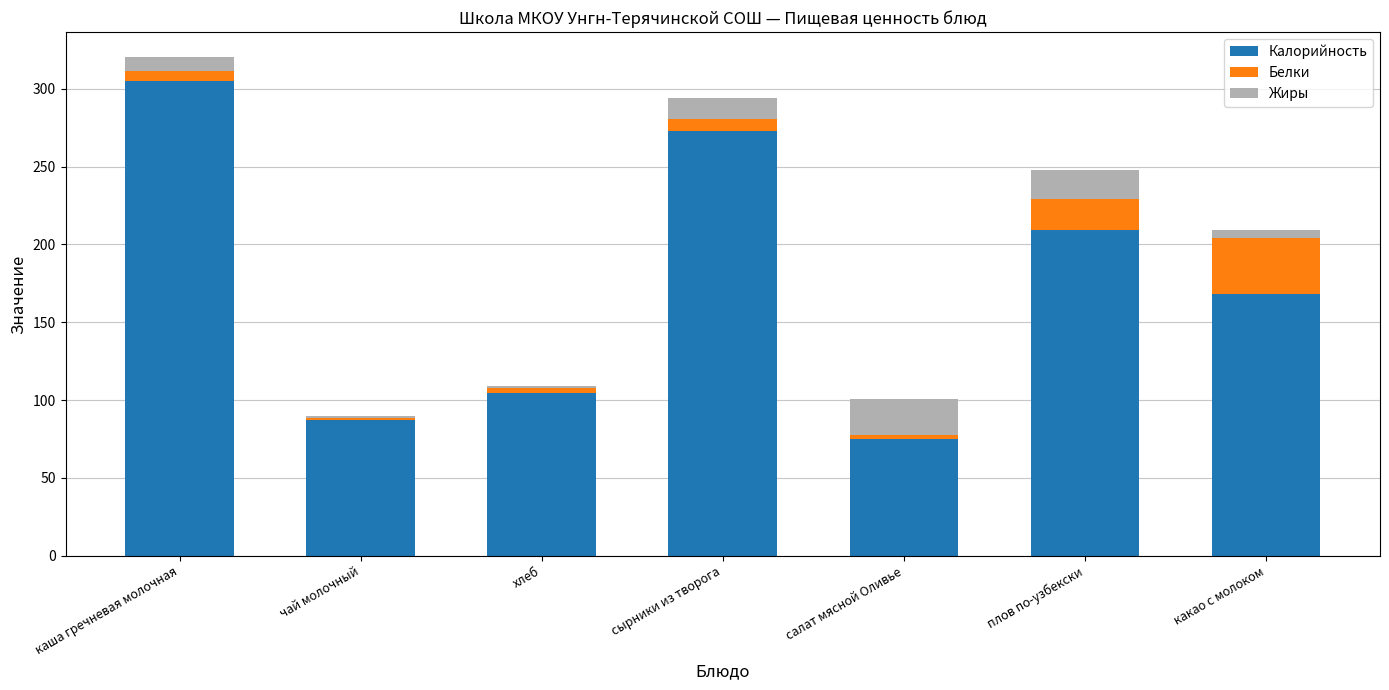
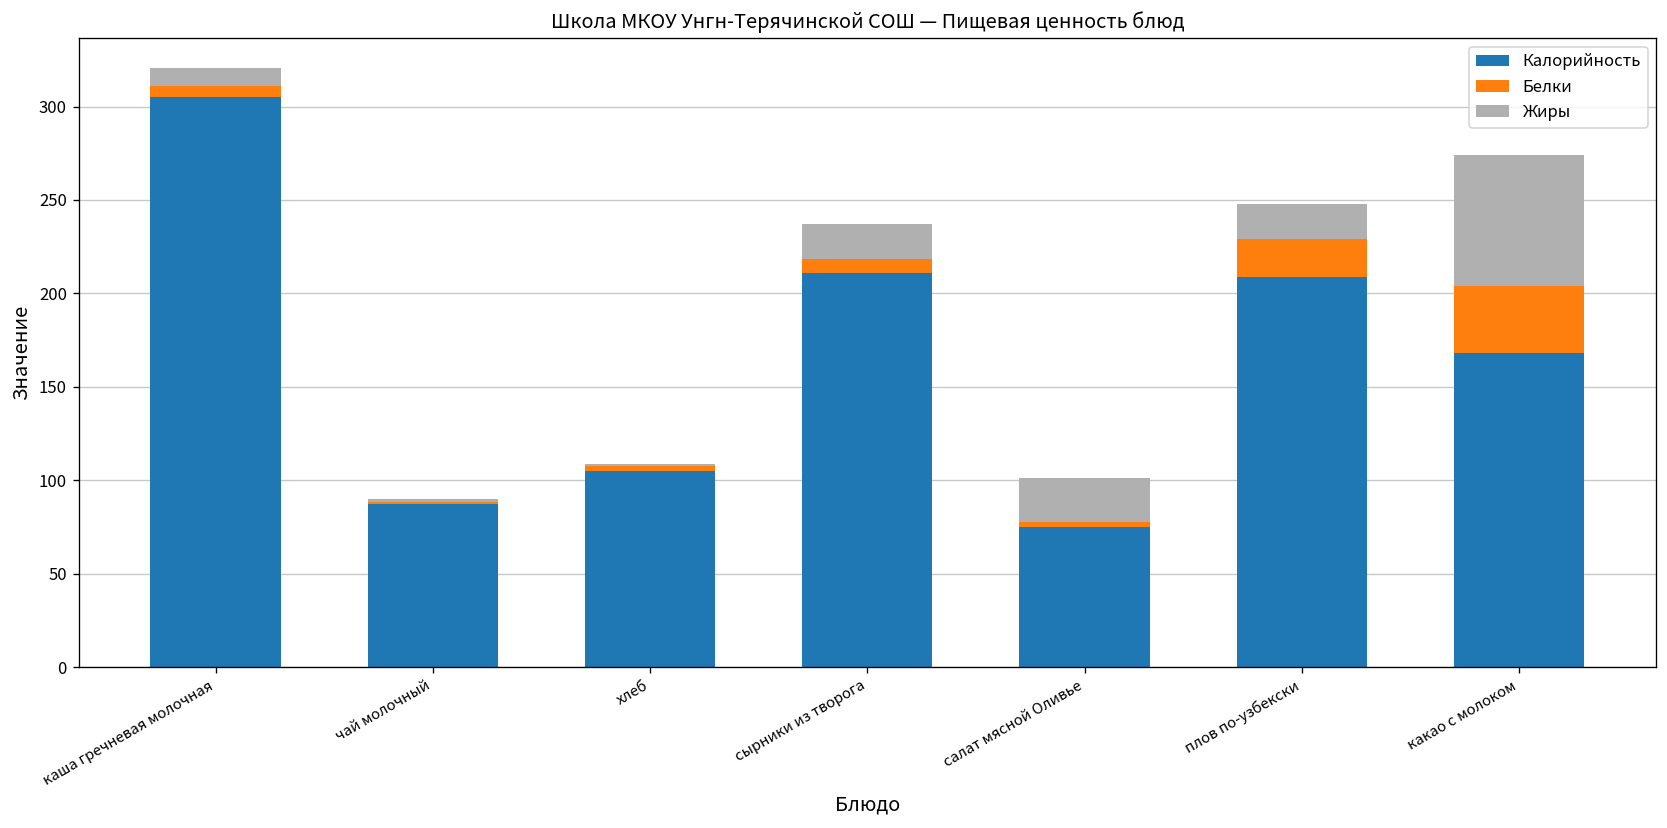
Калорийность, сырники из творога: 273 -> 211
Жиры, сырники из творога: 14 -> 19
Жиры, какао с молоком: 5 -> 70
